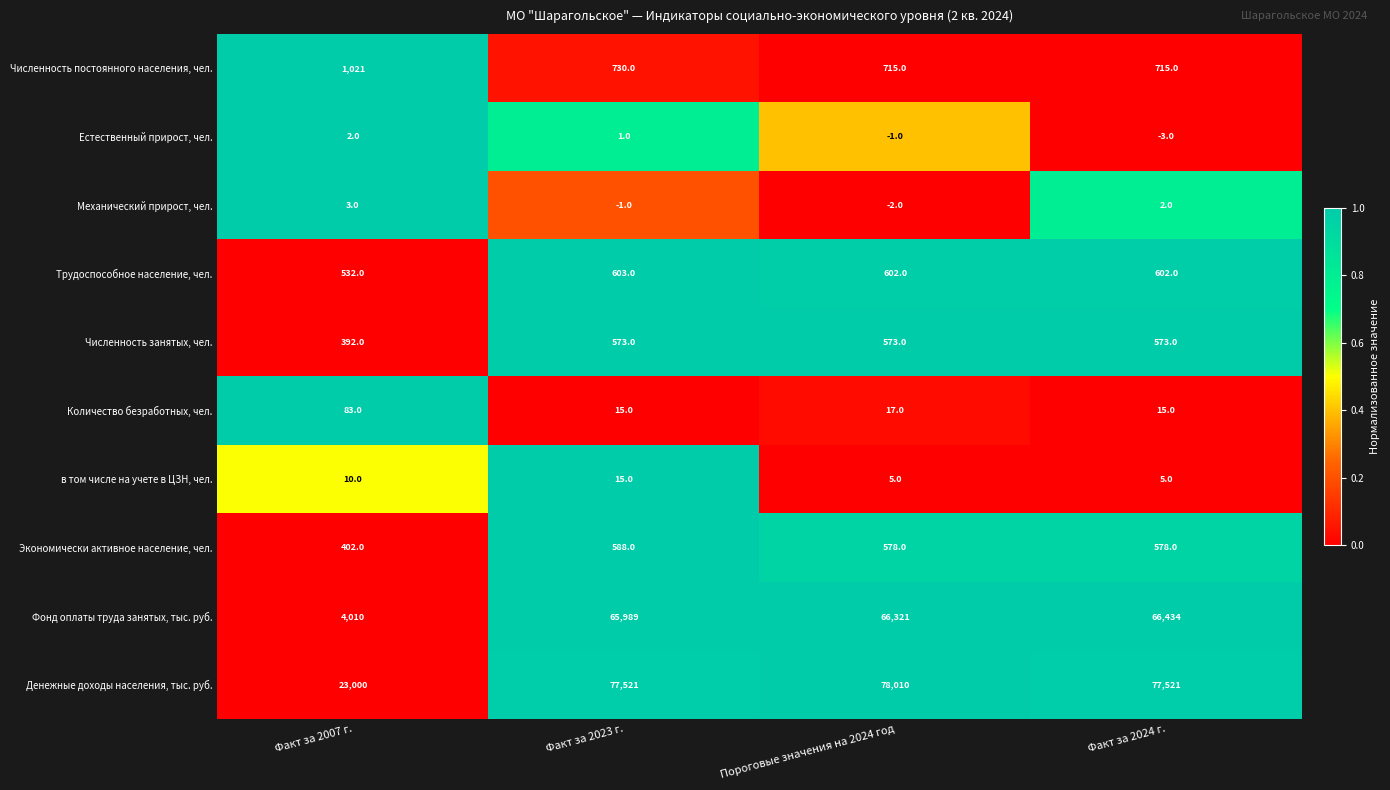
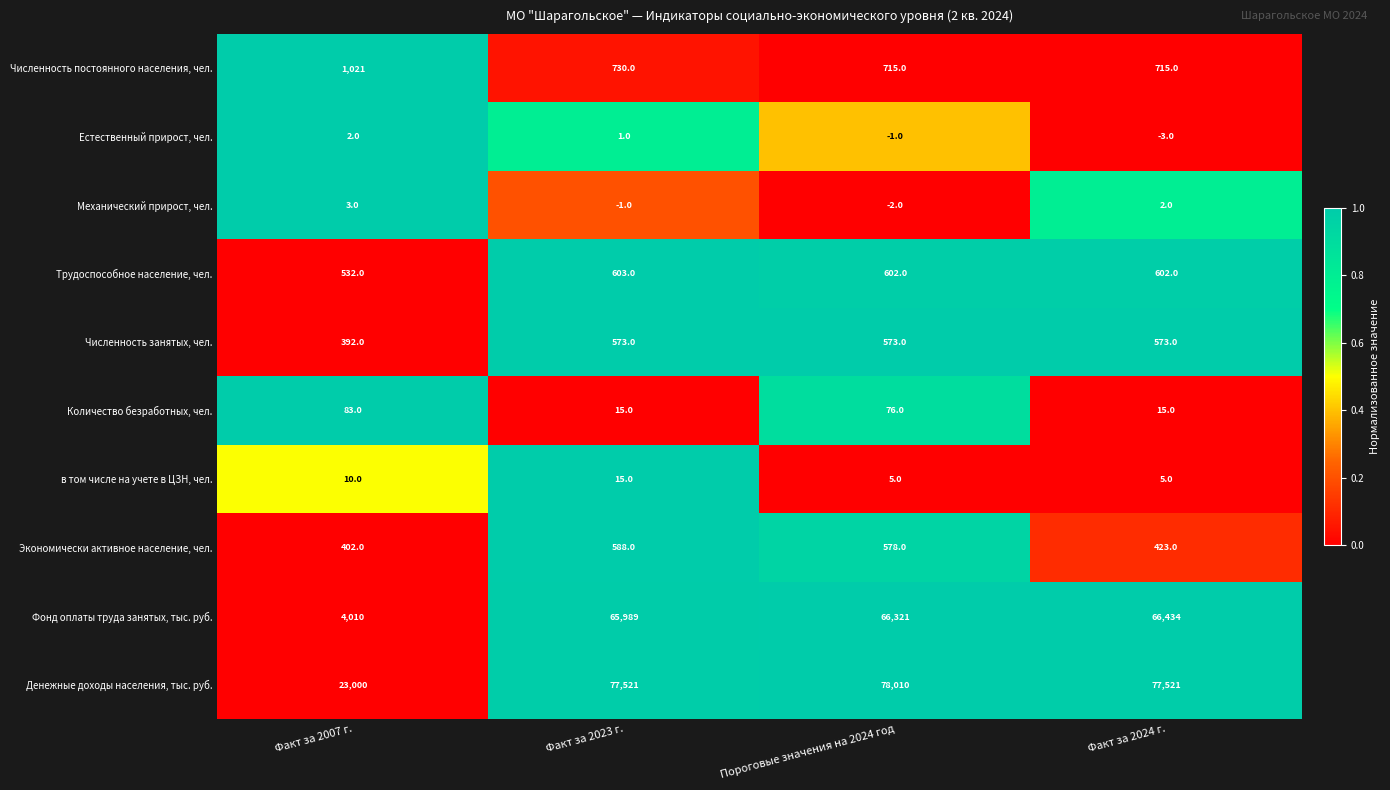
Количество безработных, чел., Пороговые значения на 2024 год: 17.0 -> 76.0
Экономически активное население, чел., Факт за 2024 г.: 578.0 -> 423.0
